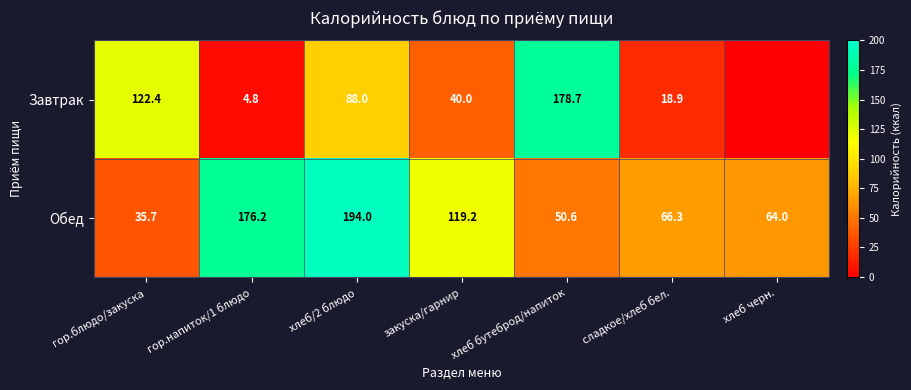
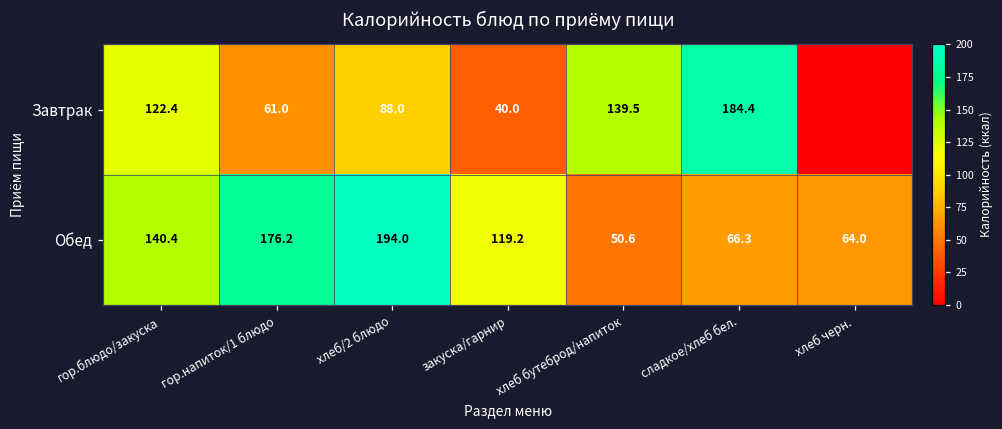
Завтрак, гор.напиток/1 блюдо: 4.8 -> 61.0
Завтрак, хлеб бутеброд/напиток: 178.7 -> 139.5
Завтрак, сладкое/хлеб бел.: 18.9 -> 184.4
Обед, гор.блюдо/закуска: 35.7 -> 140.4
